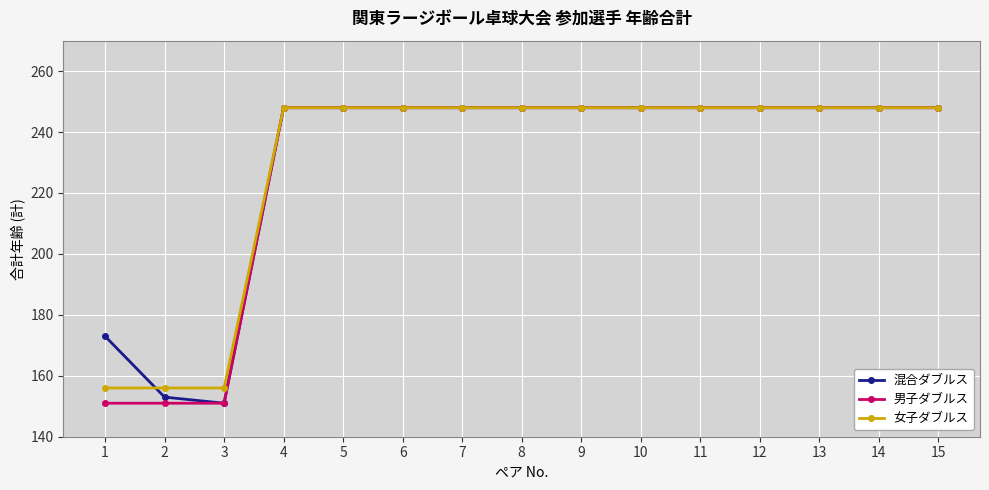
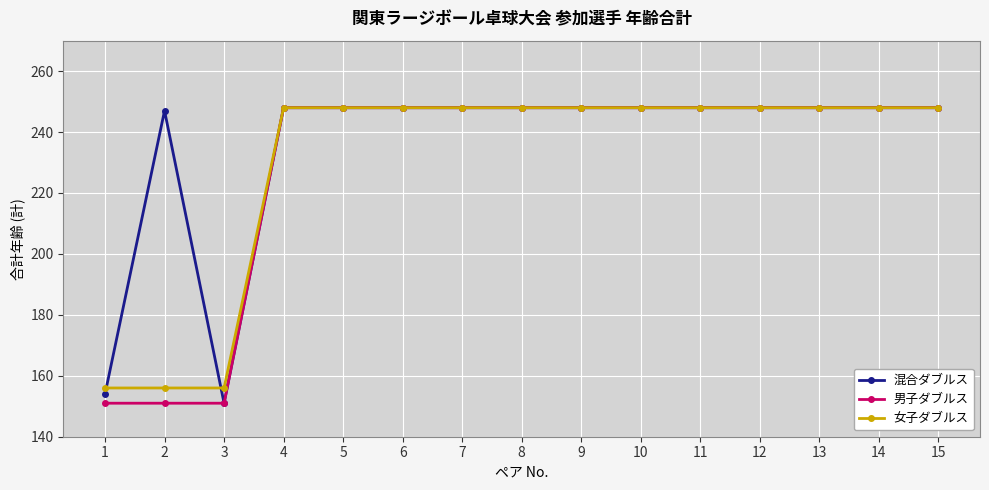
混合ダブルス, 1: 173 -> 154
混合ダブルス, 2: 153 -> 247
